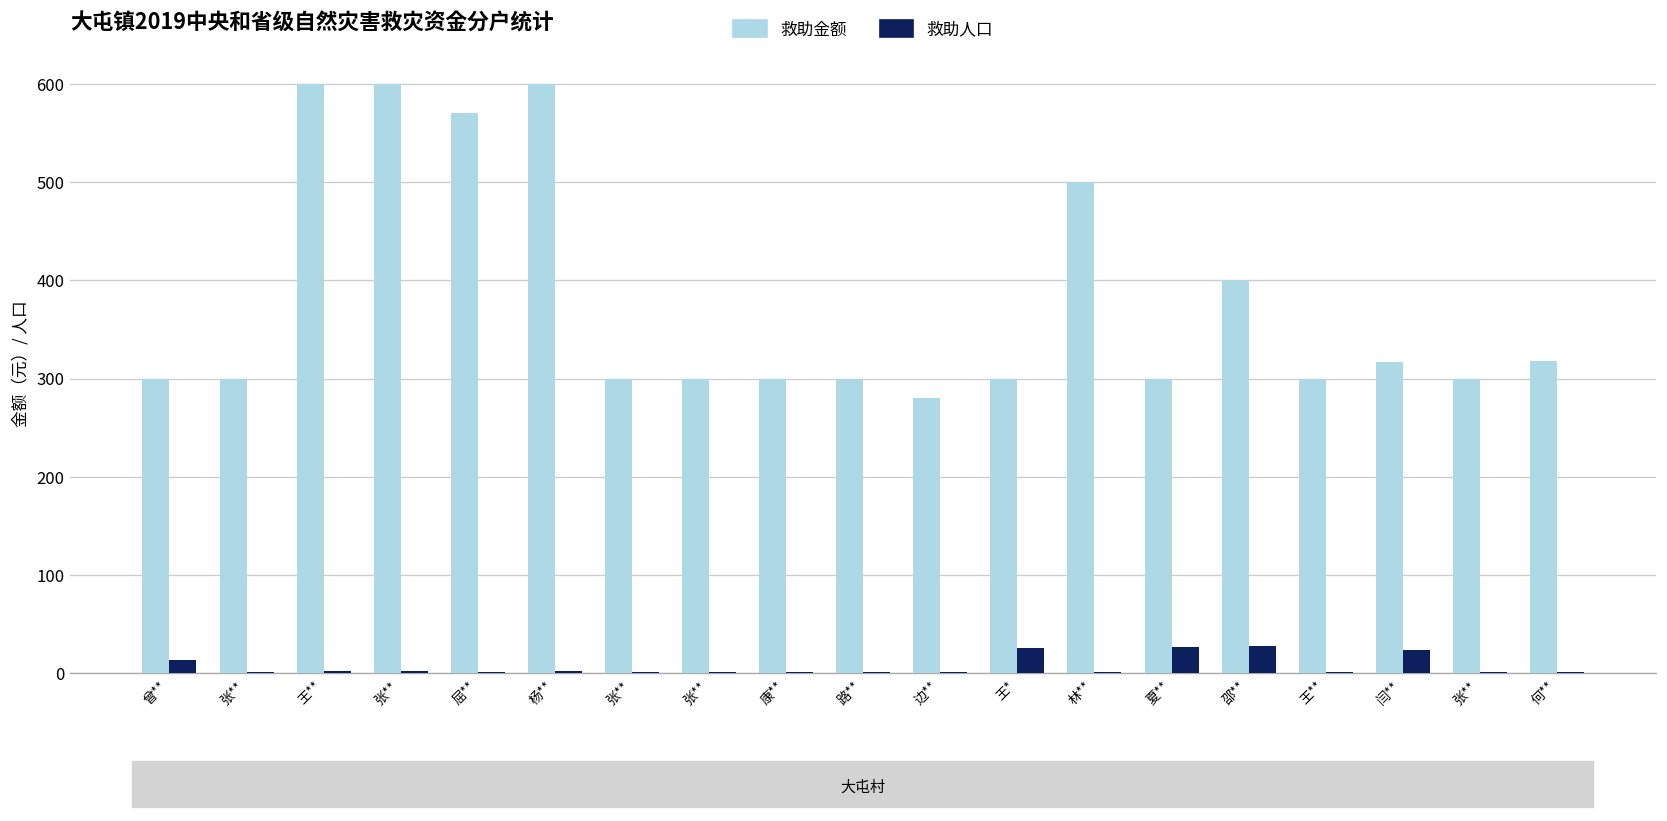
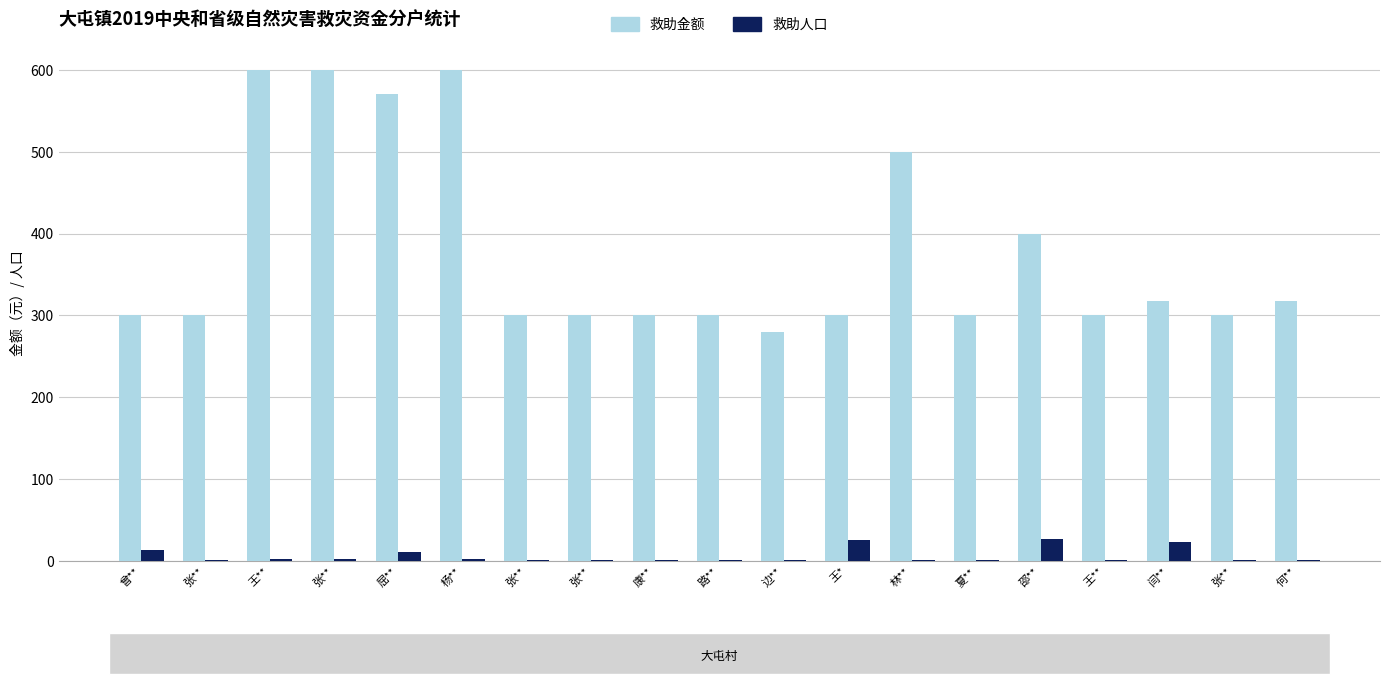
救助人口, 屈**: 0 -> 10
救助人口, 夏**: 30 -> 0
